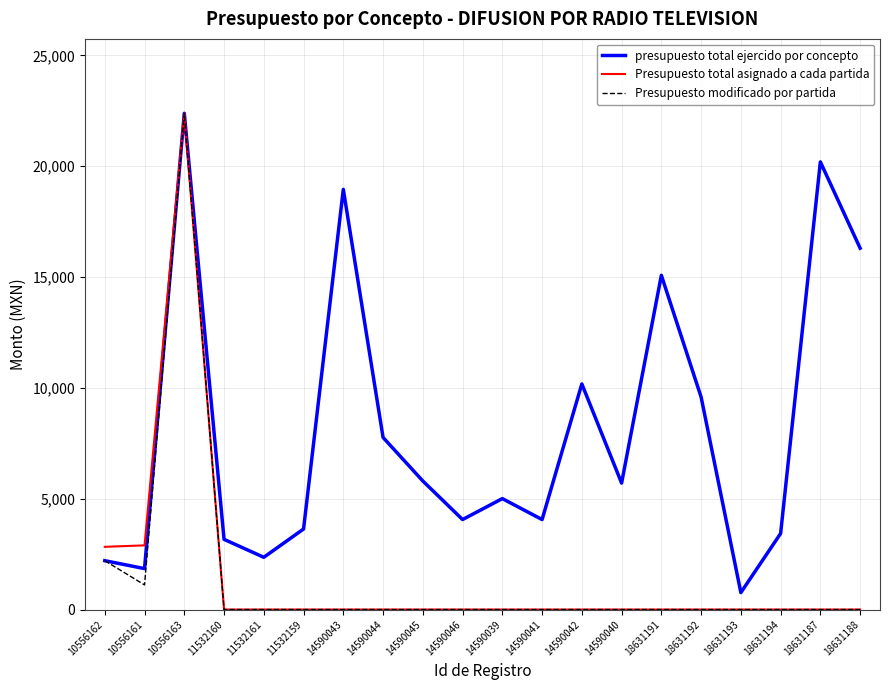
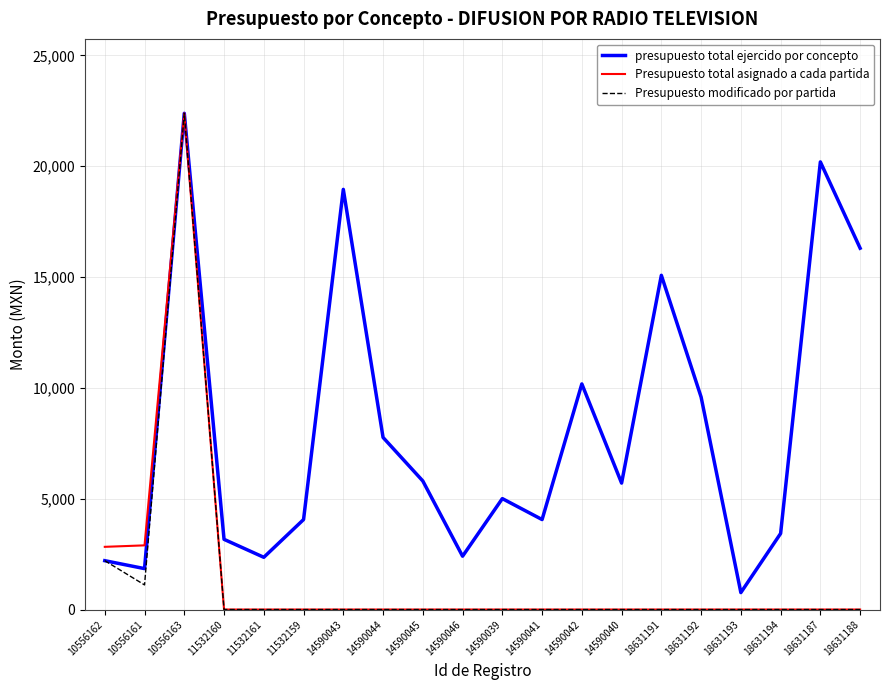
presupuesto total ejercido por concepto, 11532159: 3,600 -> 4,100
presupuesto total ejercido por concepto, 14590046: 4,100 -> 2,400
